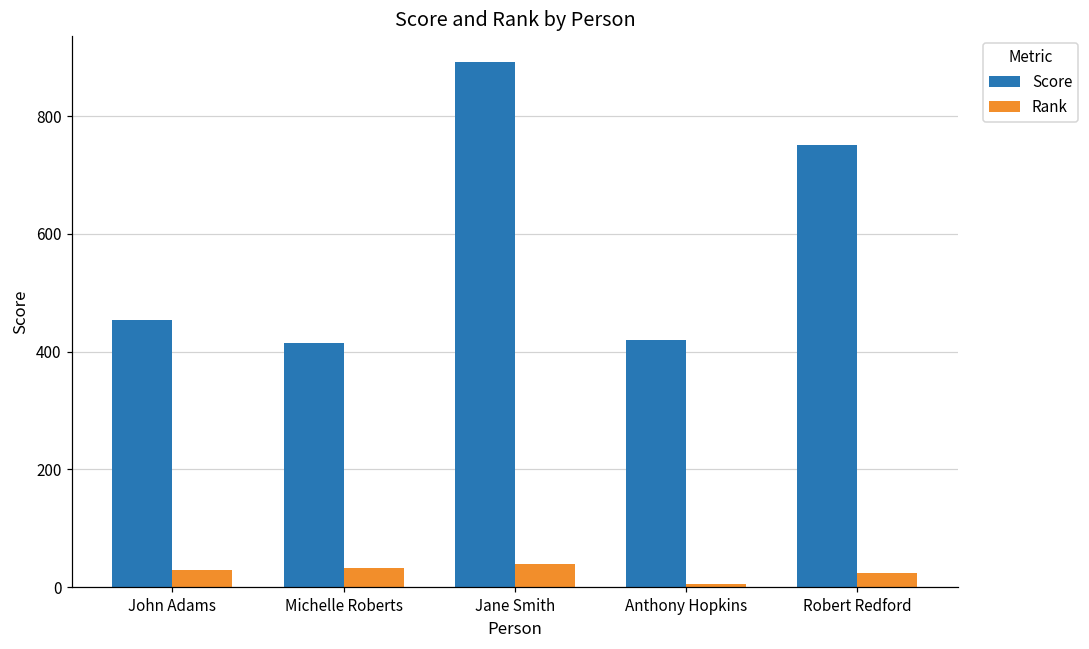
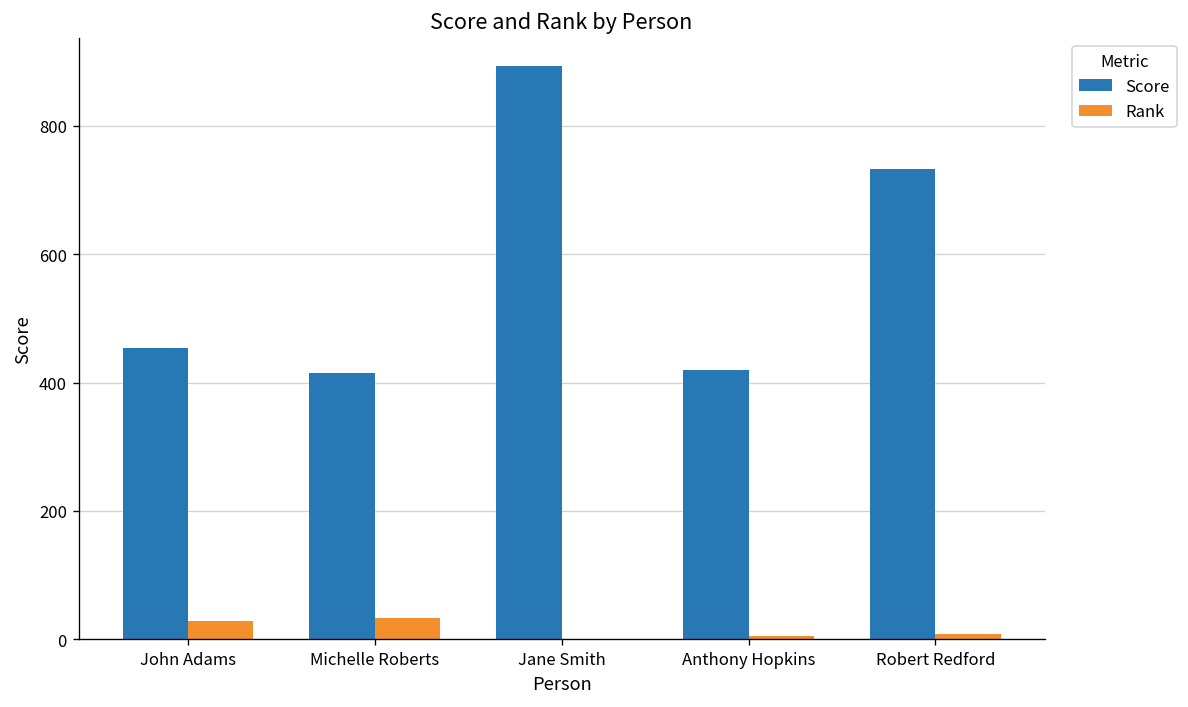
Rank, Jane Smith: 40 -> 0
Score, Robert Redford: 750 -> 730
Rank, Robert Redford: 20 -> 10
